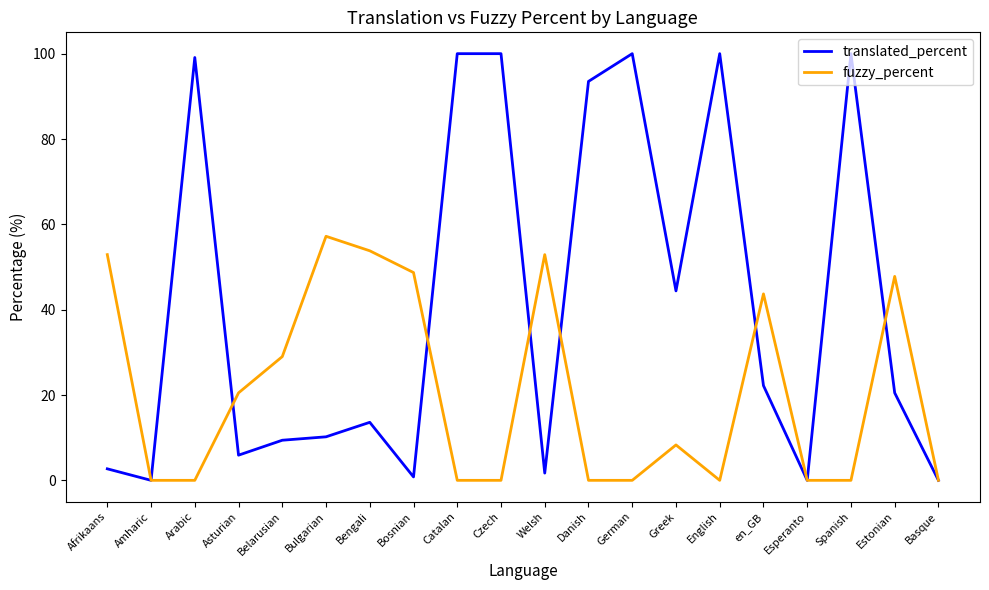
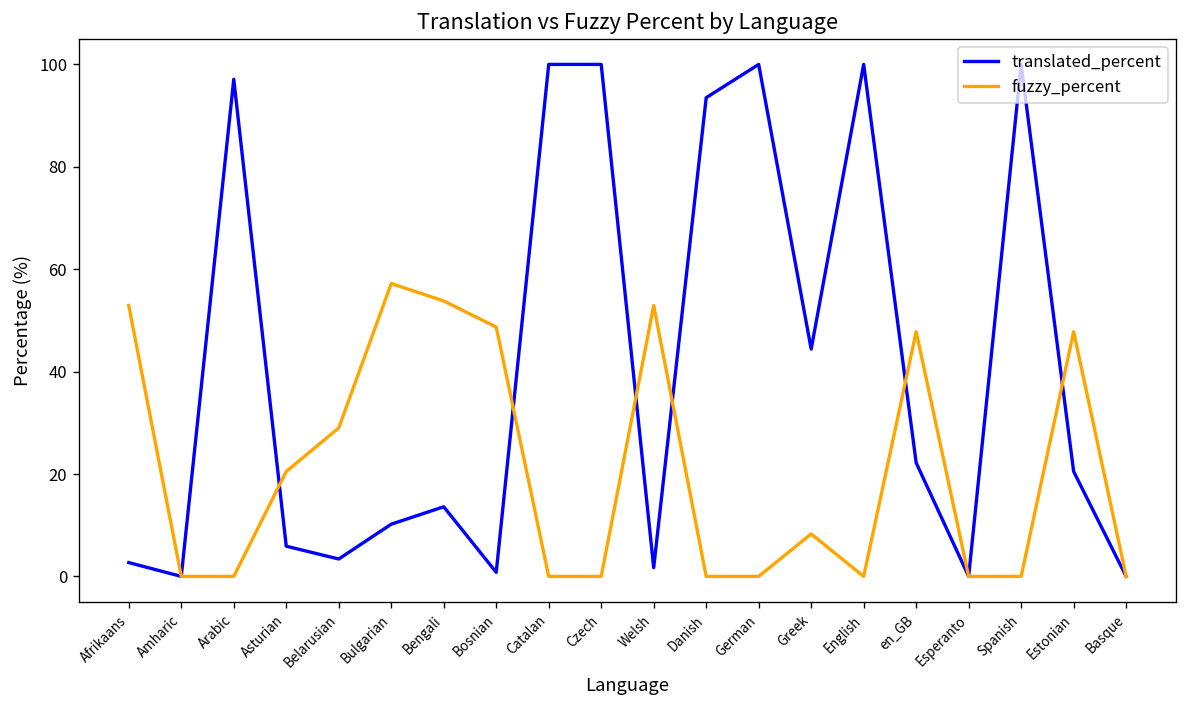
translated_percent, Arabic: 99 -> 97
translated_percent, Belarusian: 9 -> 3
fuzzy_percent, en_GB: 44 -> 48
